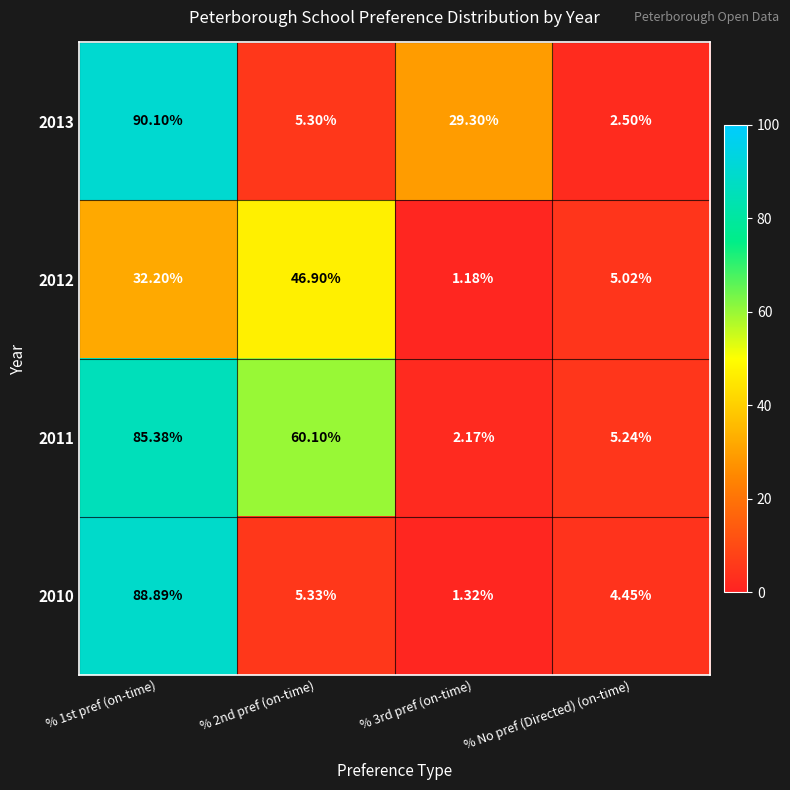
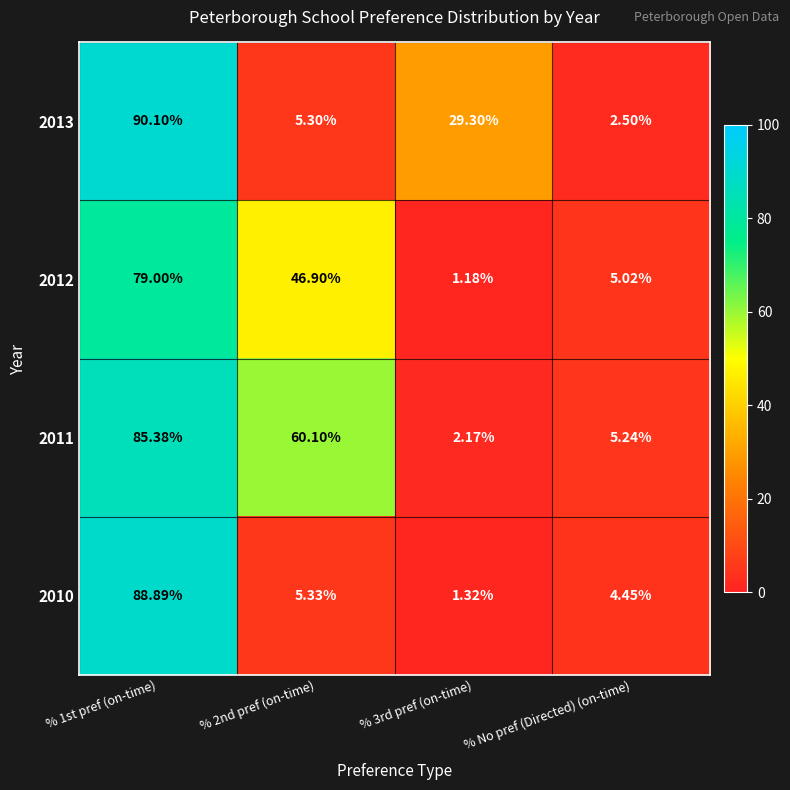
2012, % 1st pref (on-time): 32.20% -> 79.00%
